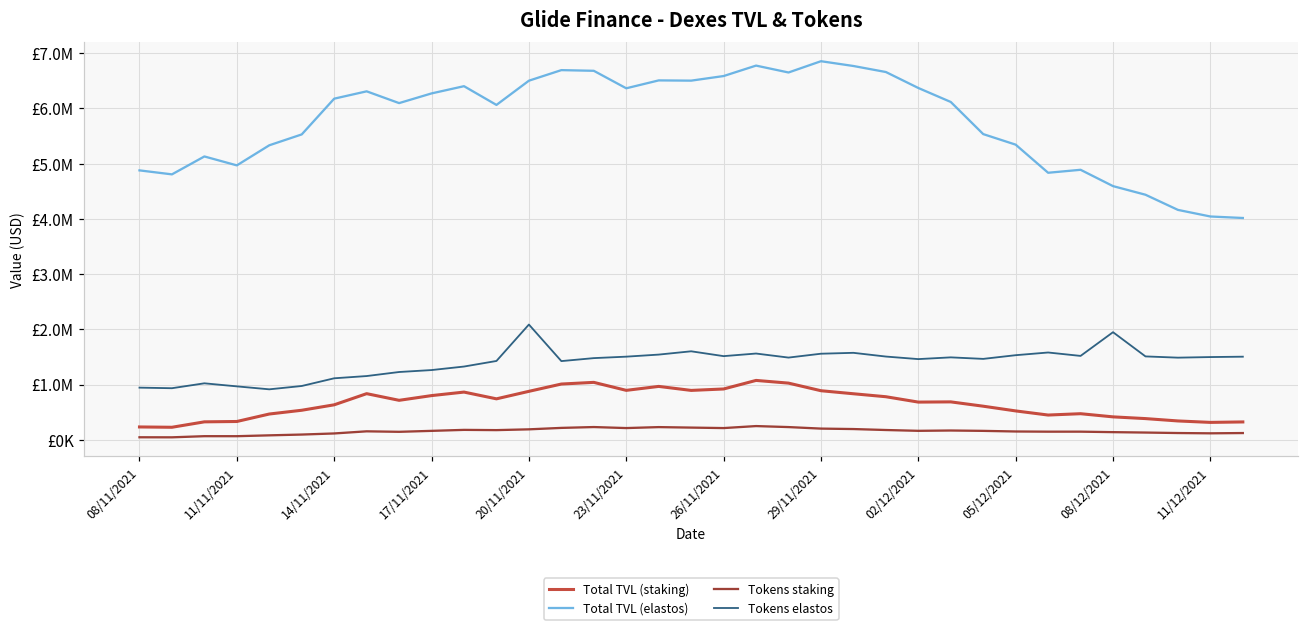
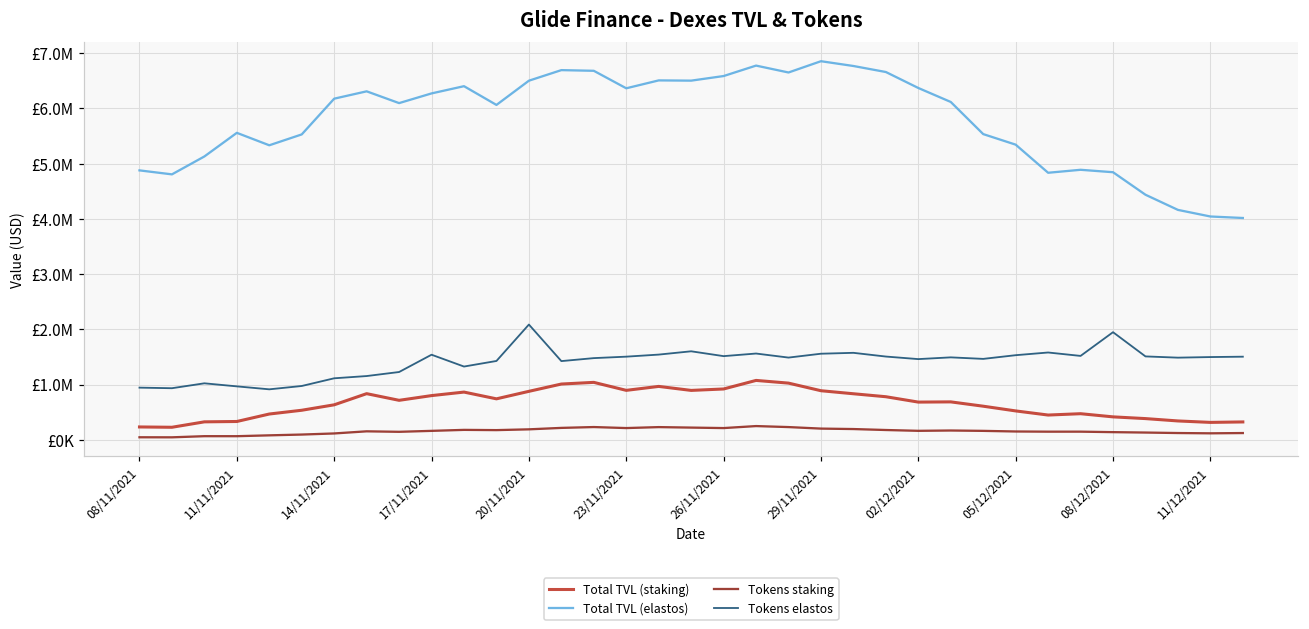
Total TVL (elastos), 11/11/2021: £5000000 -> £5600000
Tokens elastos, 17/11/2021: £1300000 -> £1500000
Total TVL (elastos), 08/12/2021: £4600000 -> £4800000
